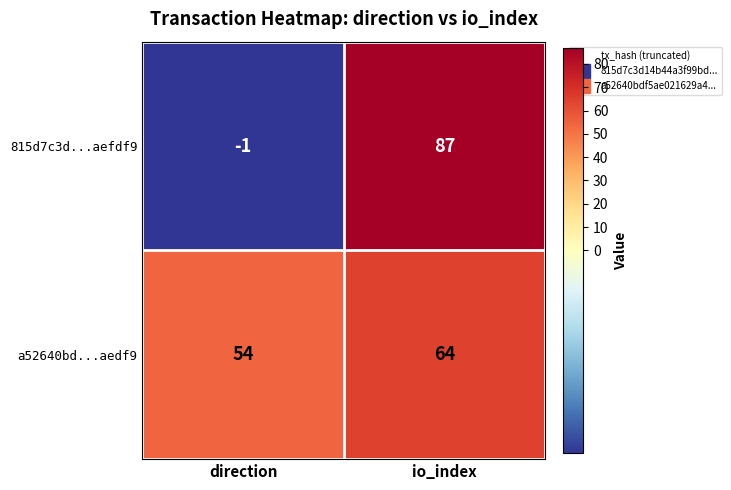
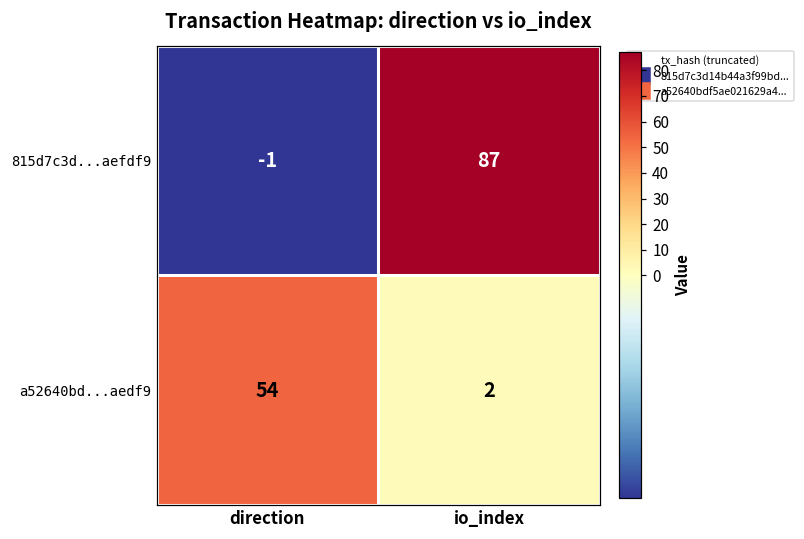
a52640bd...aedf9, io_index: 64 -> 2
